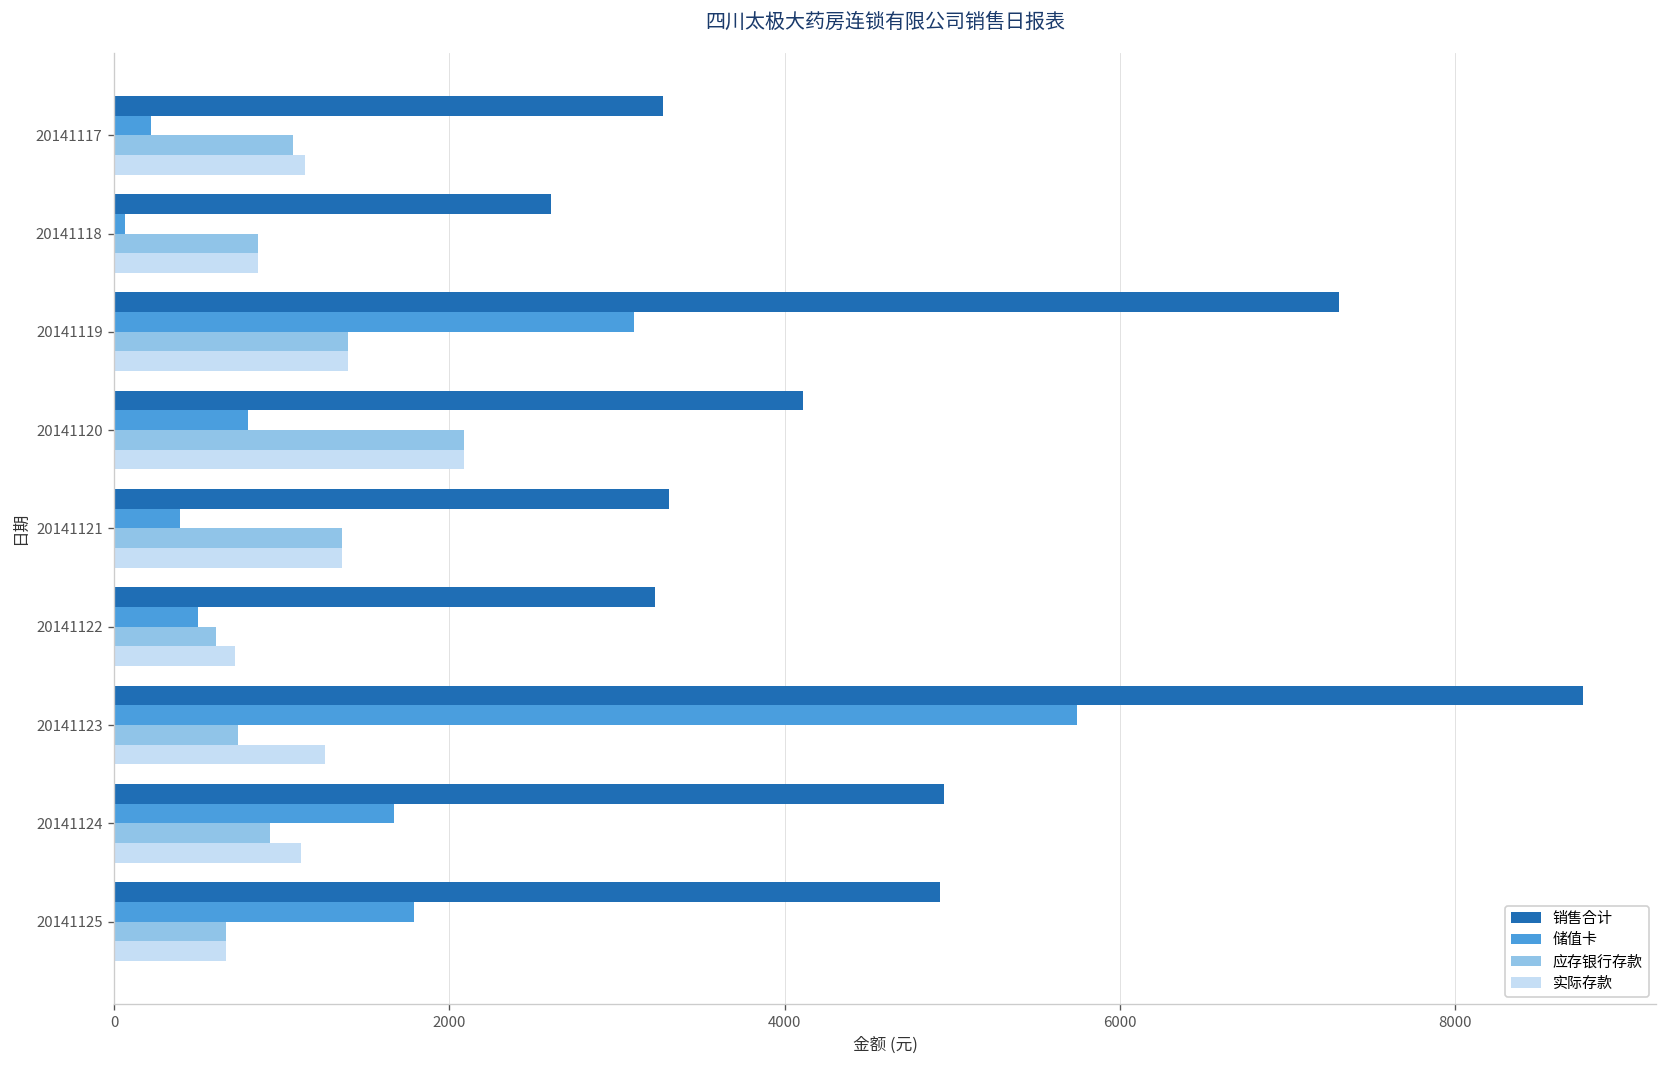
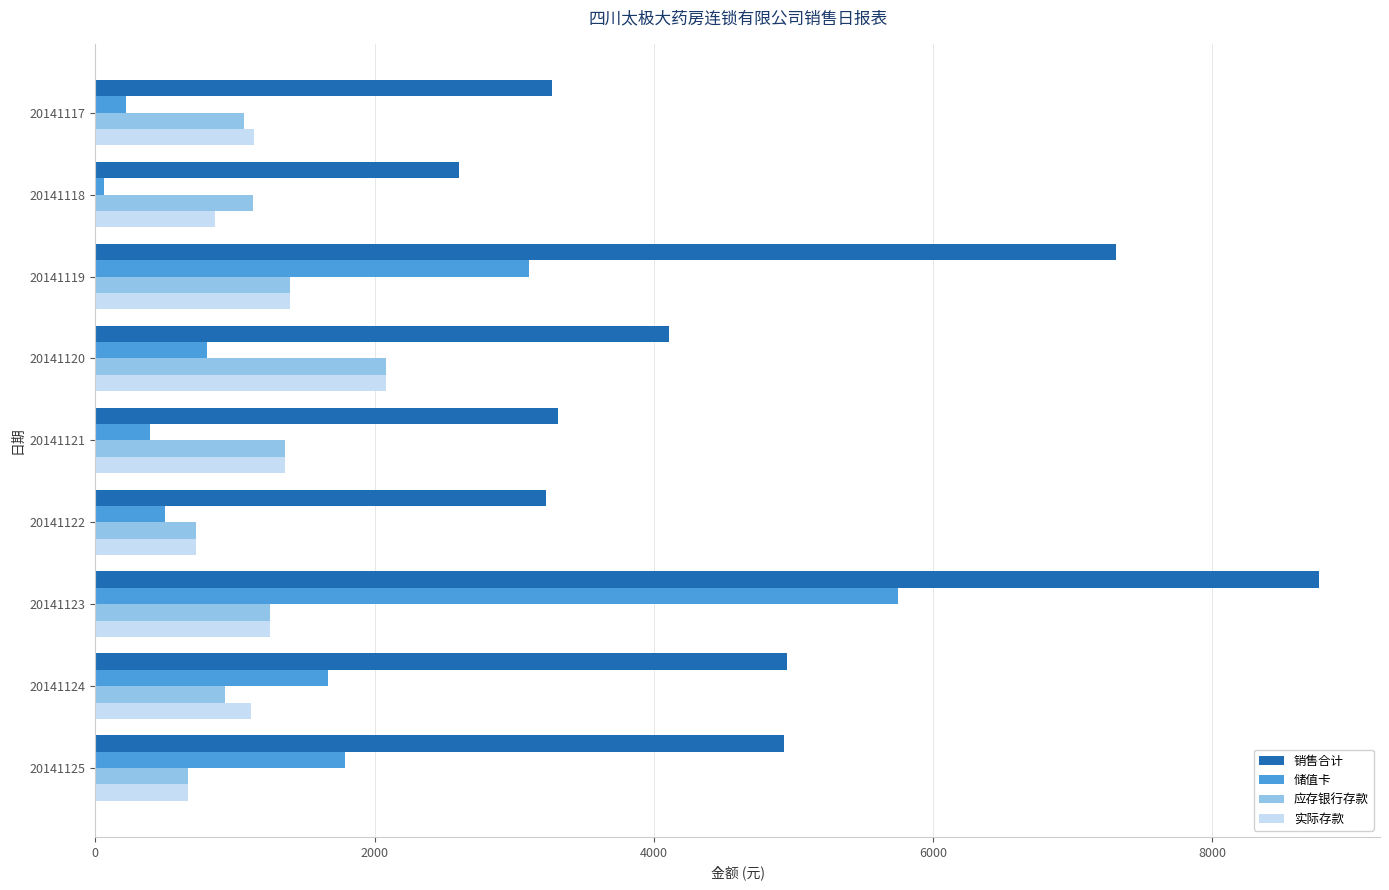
应存银行存款, 20141118: 860 -> 1130
应存银行存款, 20141122: 600 -> 720
应存银行存款, 20141123: 740 -> 1250
